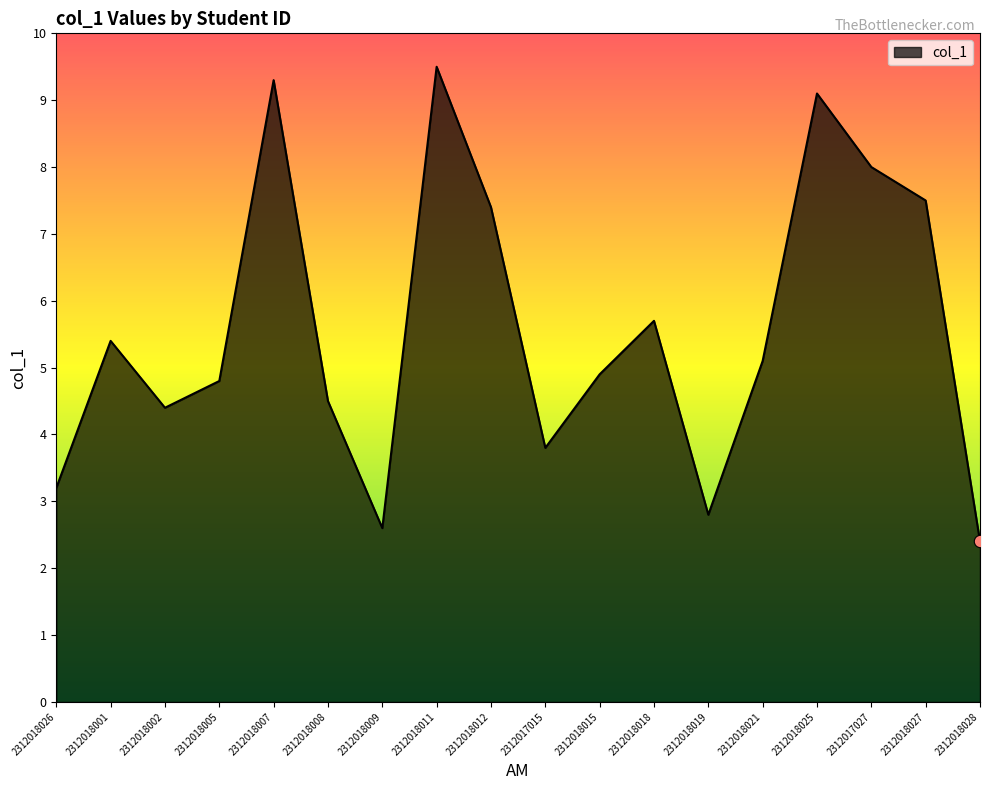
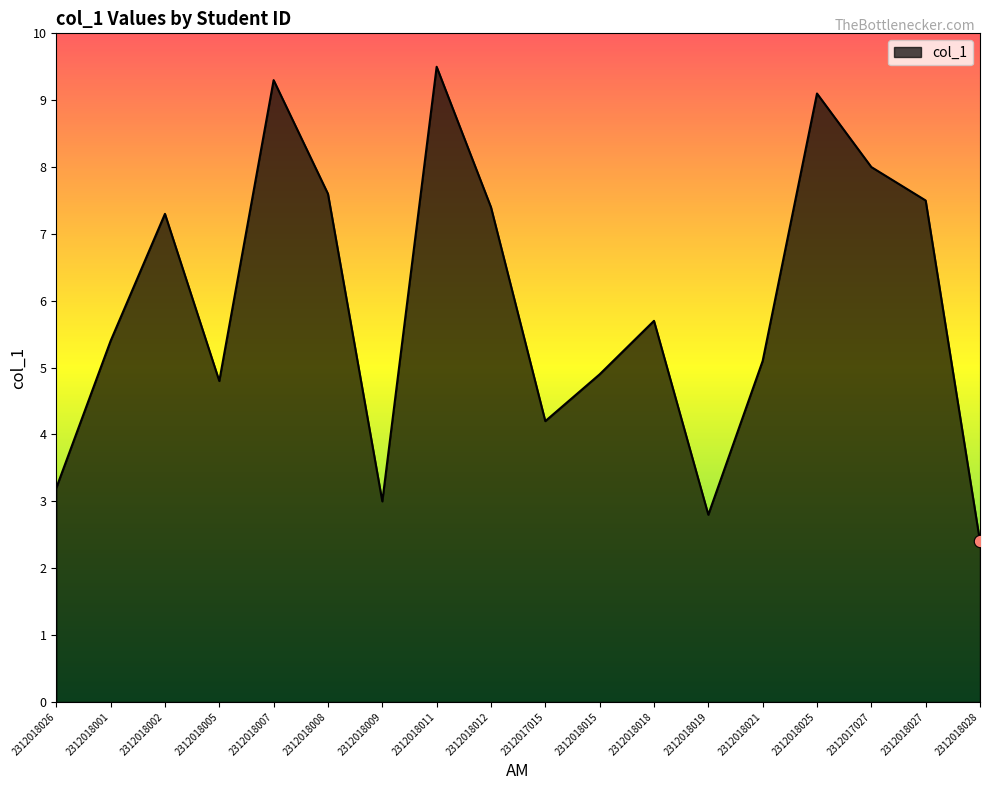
col_1, 2312018002: 4.4 -> 7.3
col_1, 2312018008: 4.5 -> 7.6
col_1, 2312018009: 2.6 -> 3.0
col_1, 2312017015: 3.8 -> 4.2
